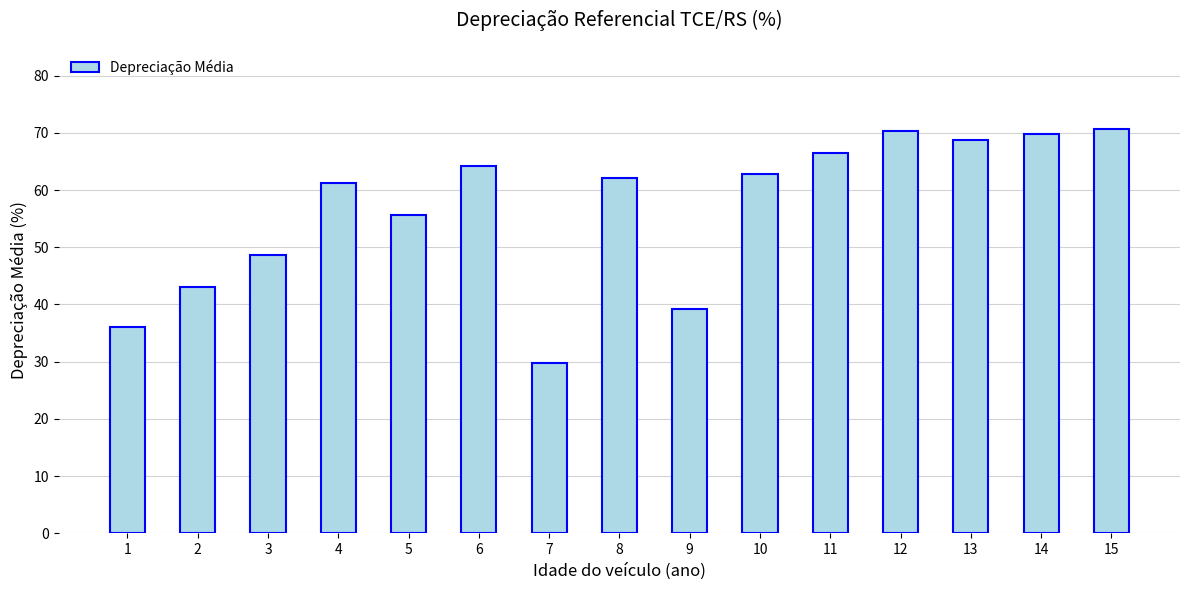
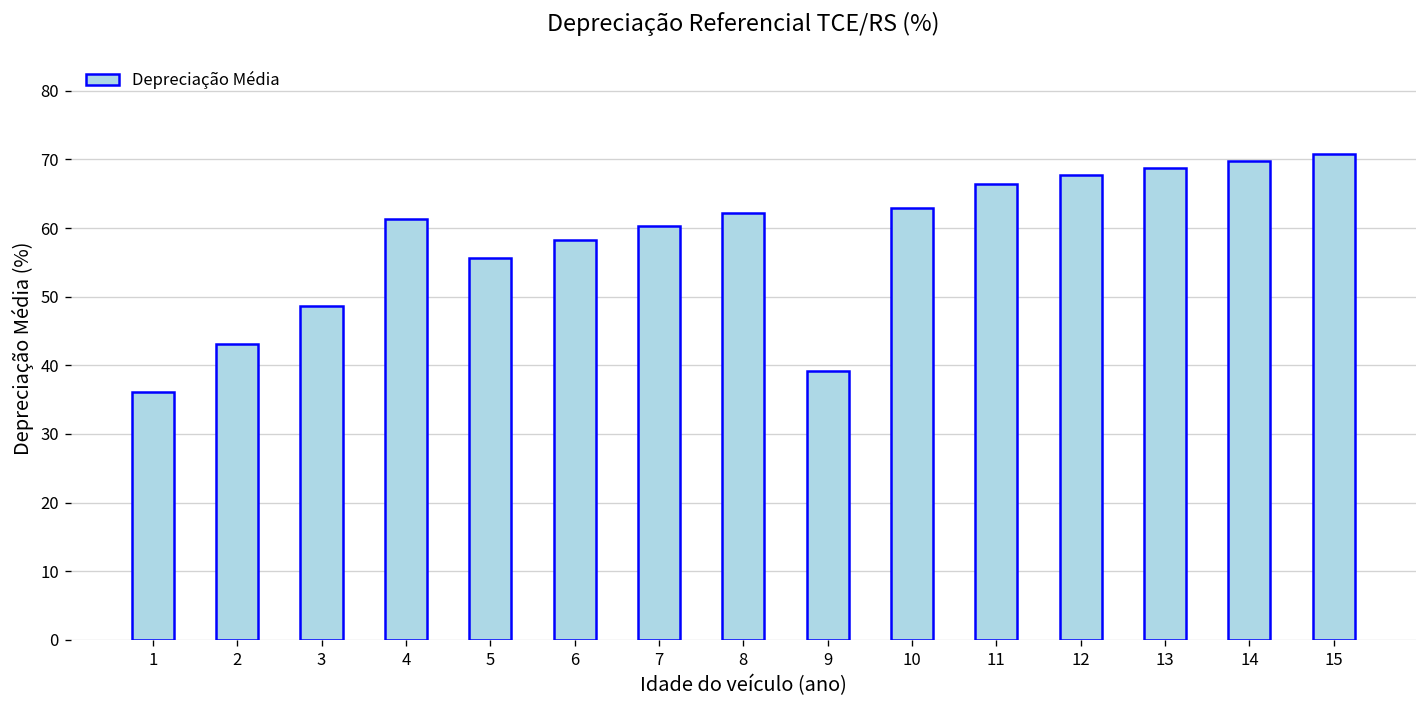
6: 64 -> 58
7: 30 -> 60
12: 70 -> 68
